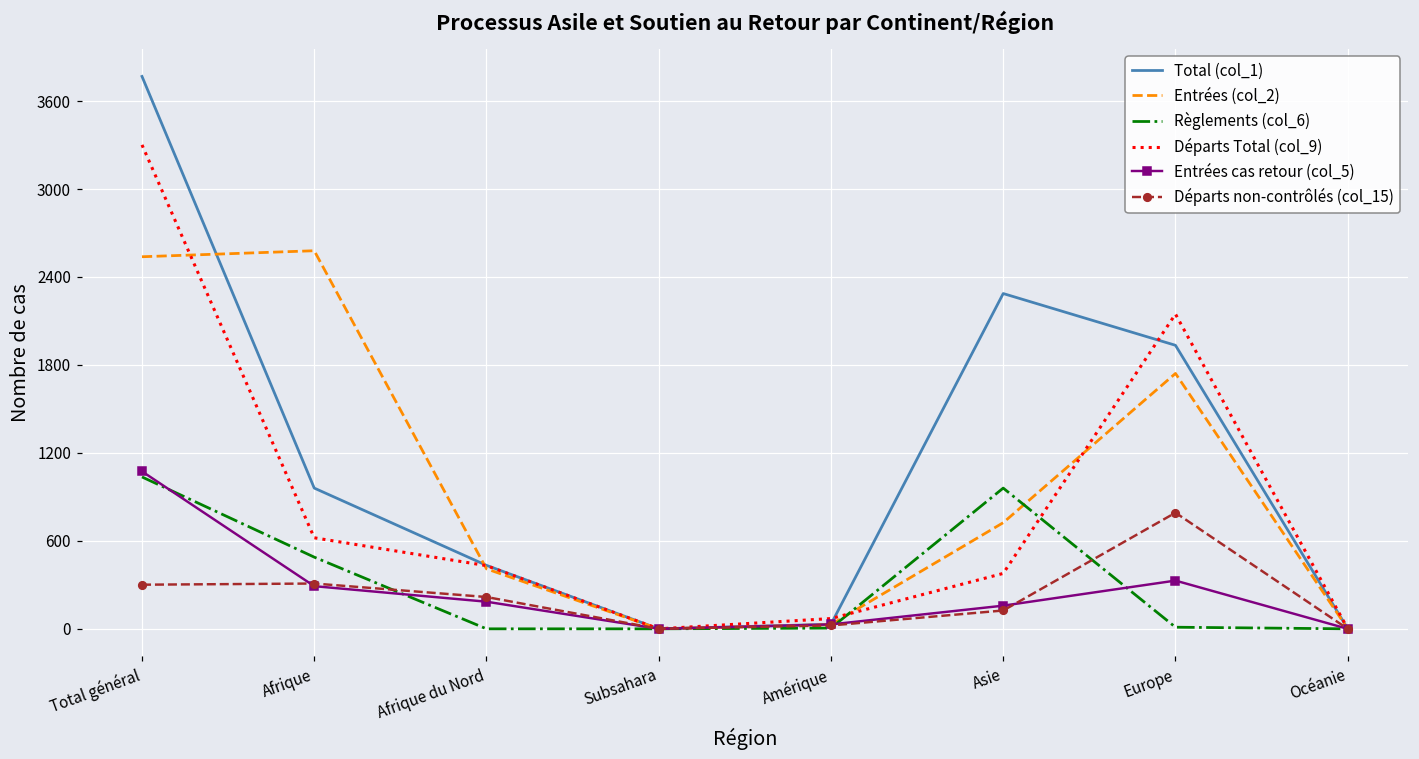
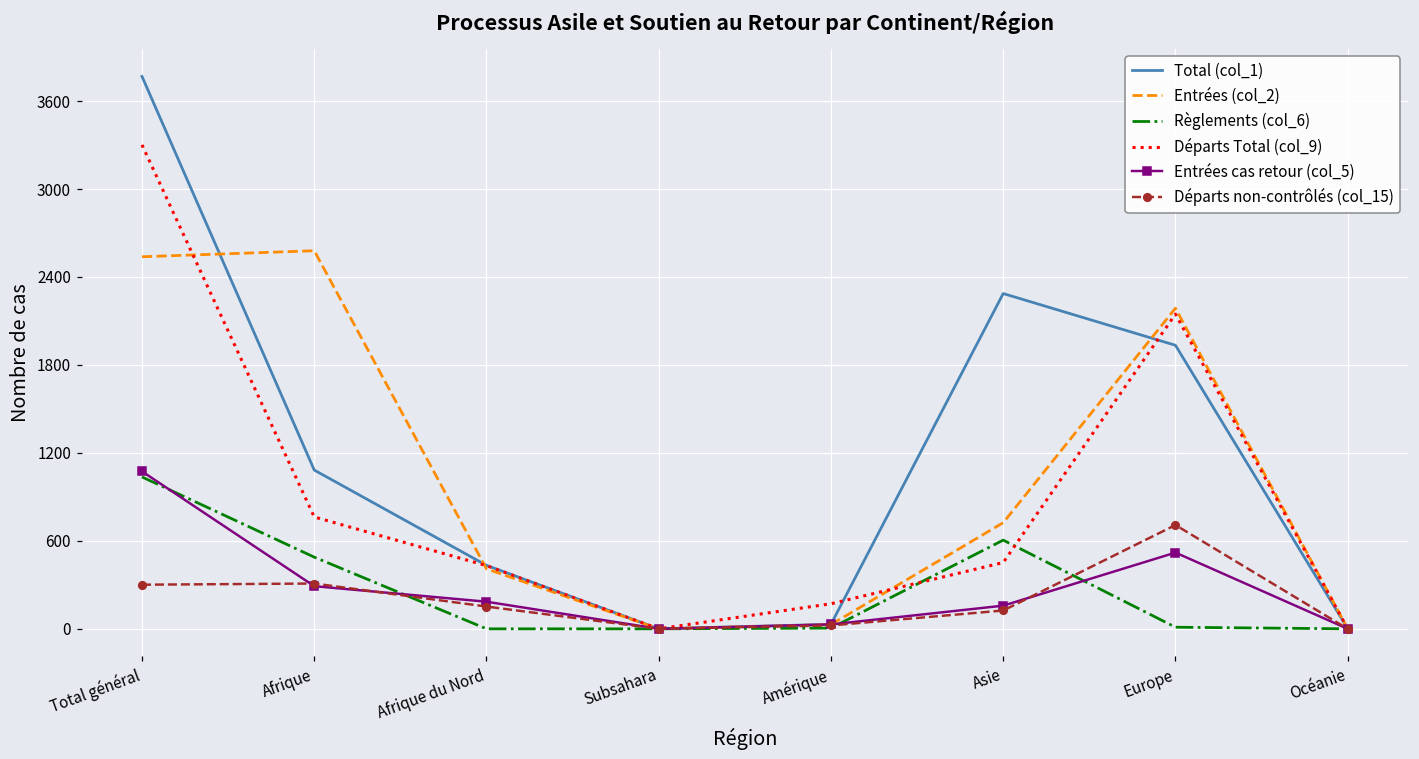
Total (col_1), Afrique: 960 -> 1080
Départs Total (col_9), Afrique: 620 -> 760
Départs non-contrôlés (col_15), Afrique du Nord: 220 -> 150
Départs Total (col_9), Amérique: 70 -> 170
Règlements (col_6), Asie: 960 -> 610
Départs Total (col_9), Asie: 380 -> 450
Entrées (col_2), Europe: 1740 -> 2190
Entrées cas retour (col_5), Europe: 330 -> 520
Départs non-contrôlés (col_15), Europe: 790 -> 710
